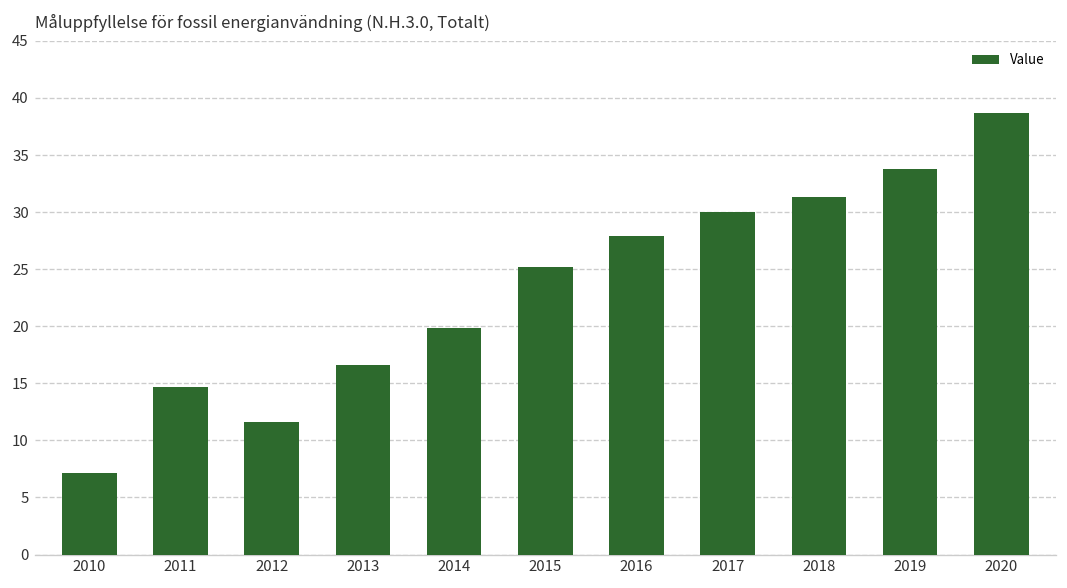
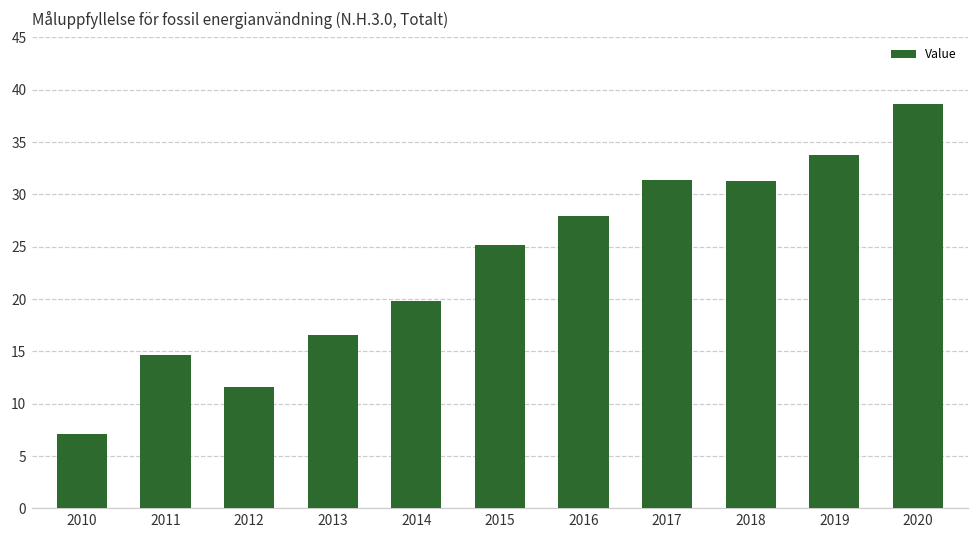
2017: 30 -> 31
